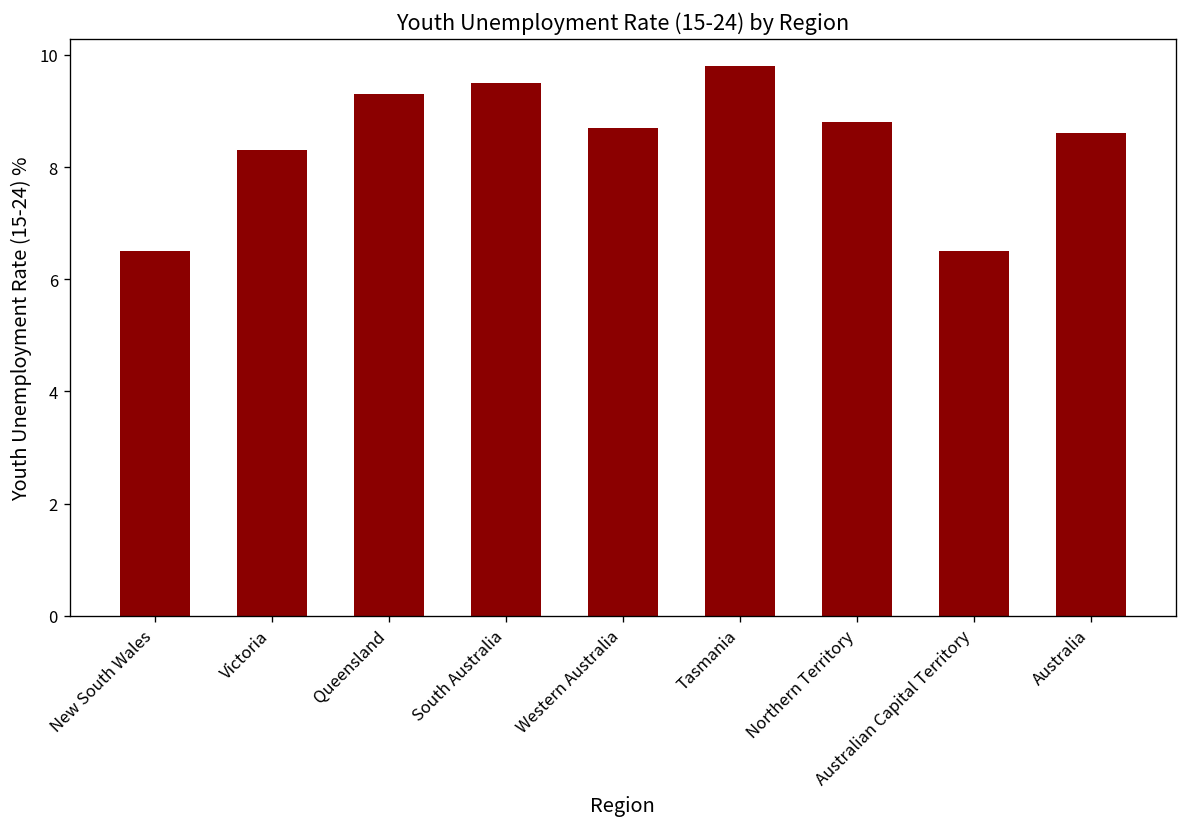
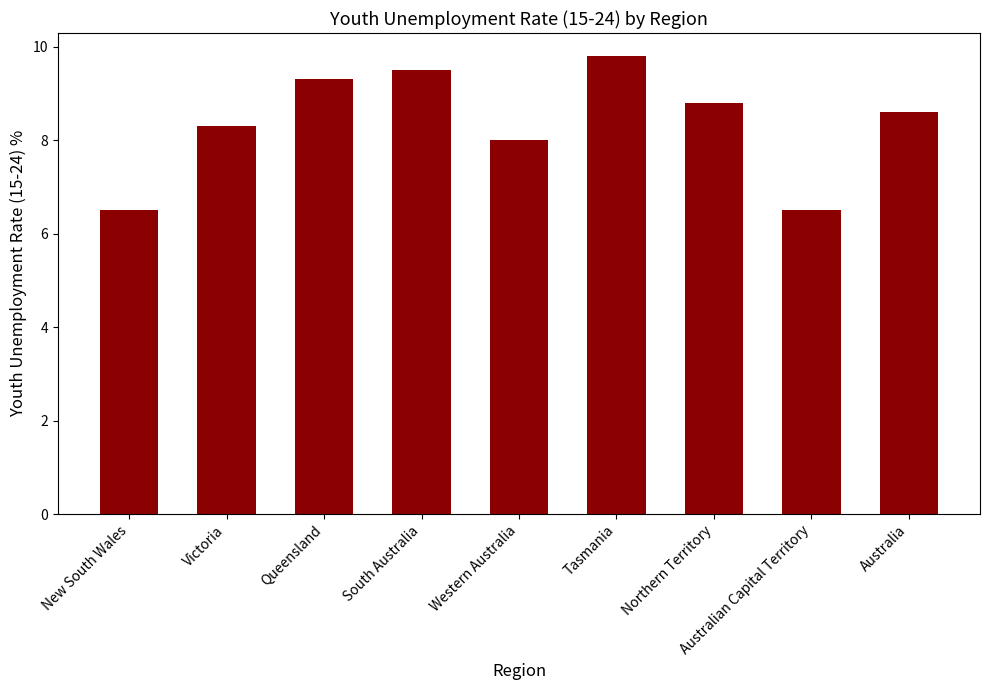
Western Australia: 8.7 -> 8.0
